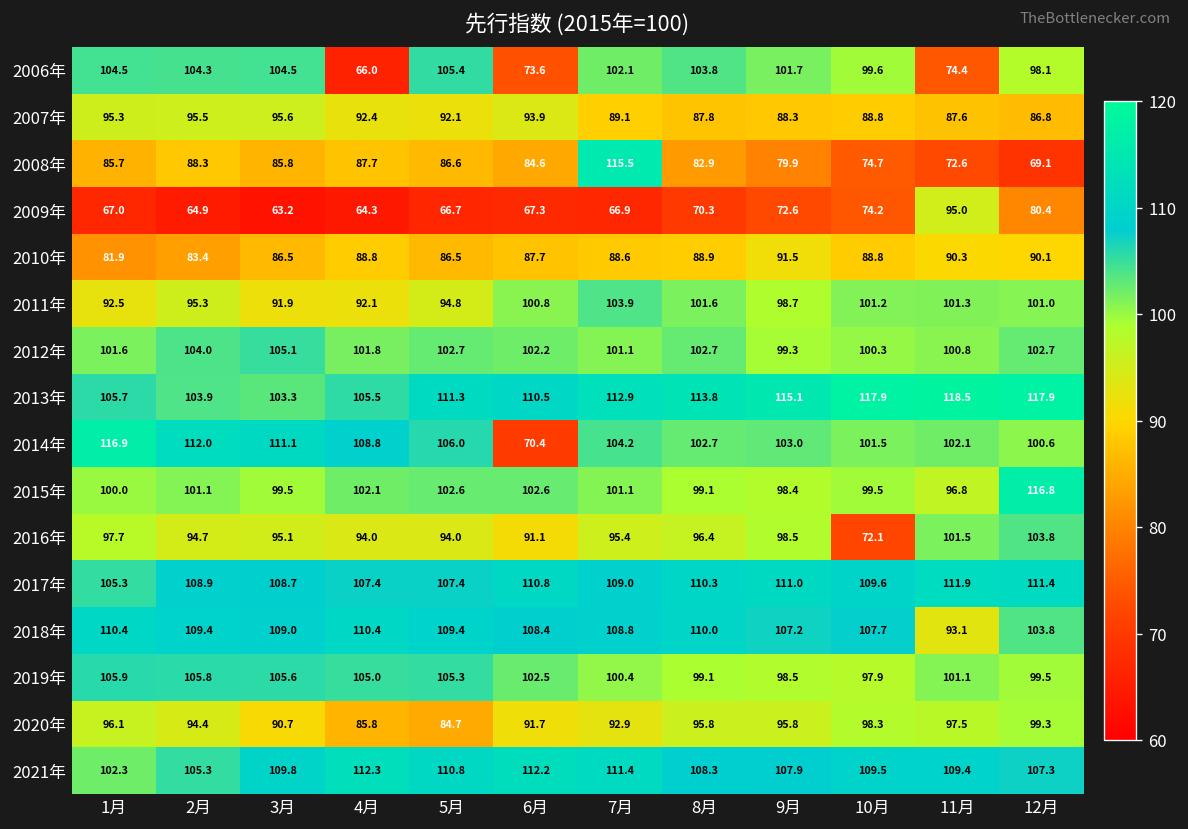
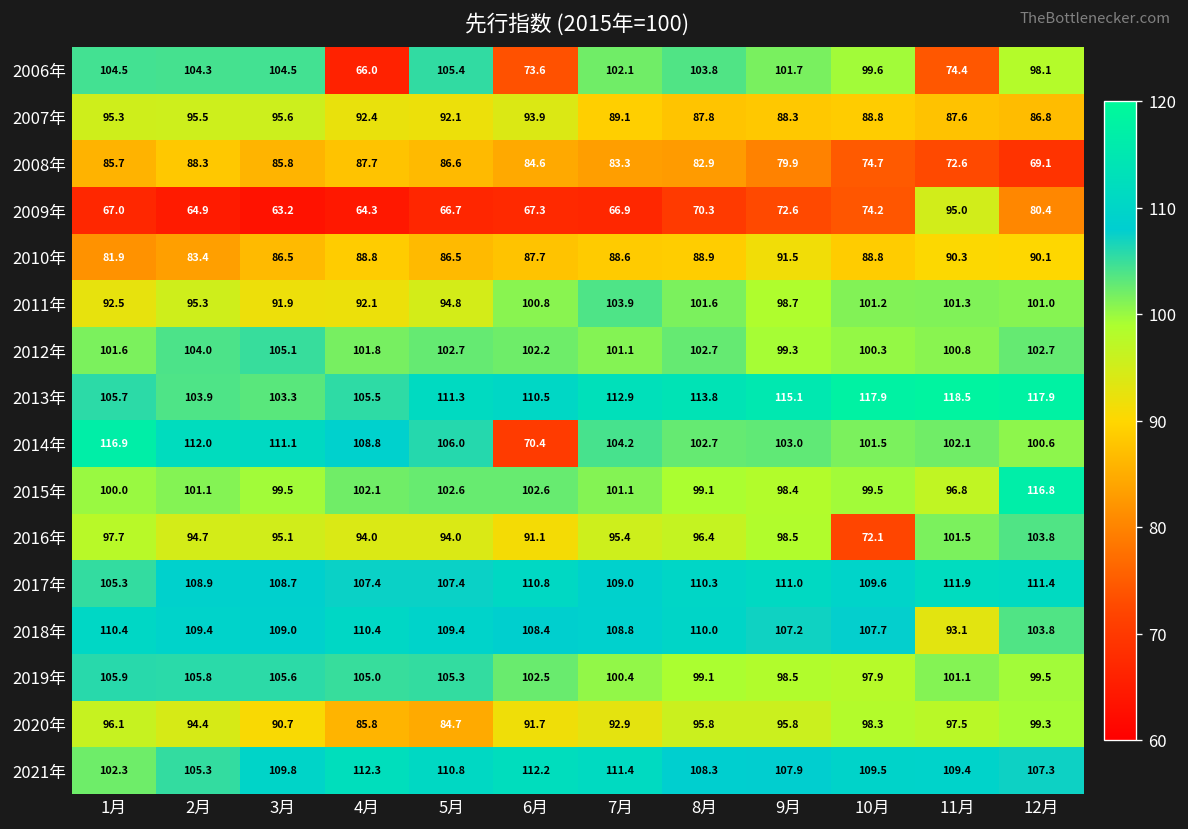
2008年, 7月: 115.5 -> 83.3
